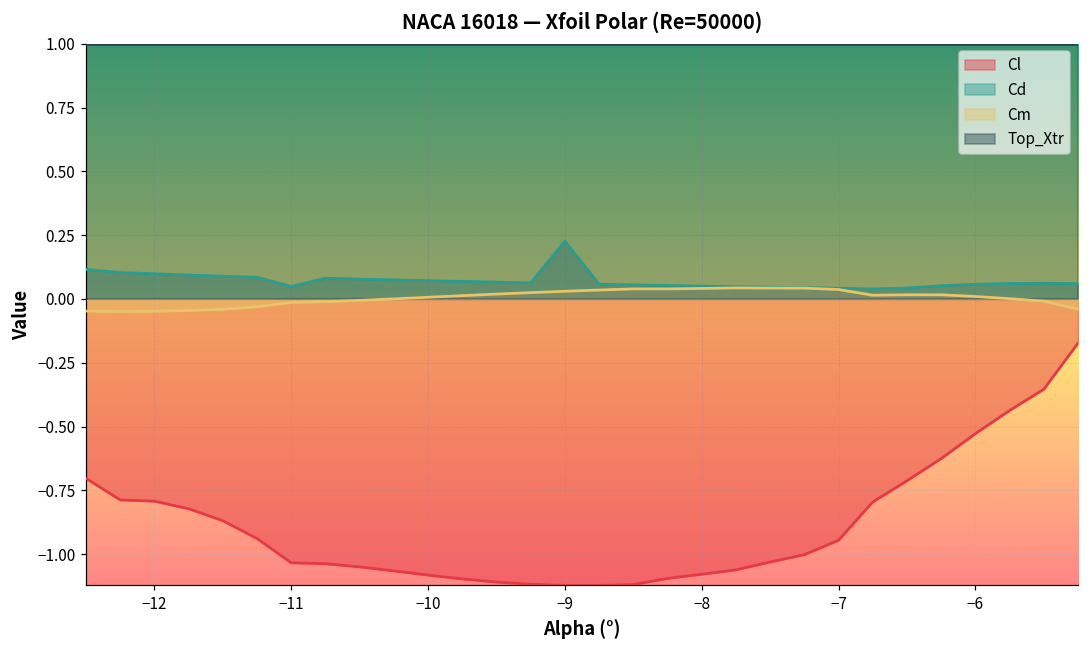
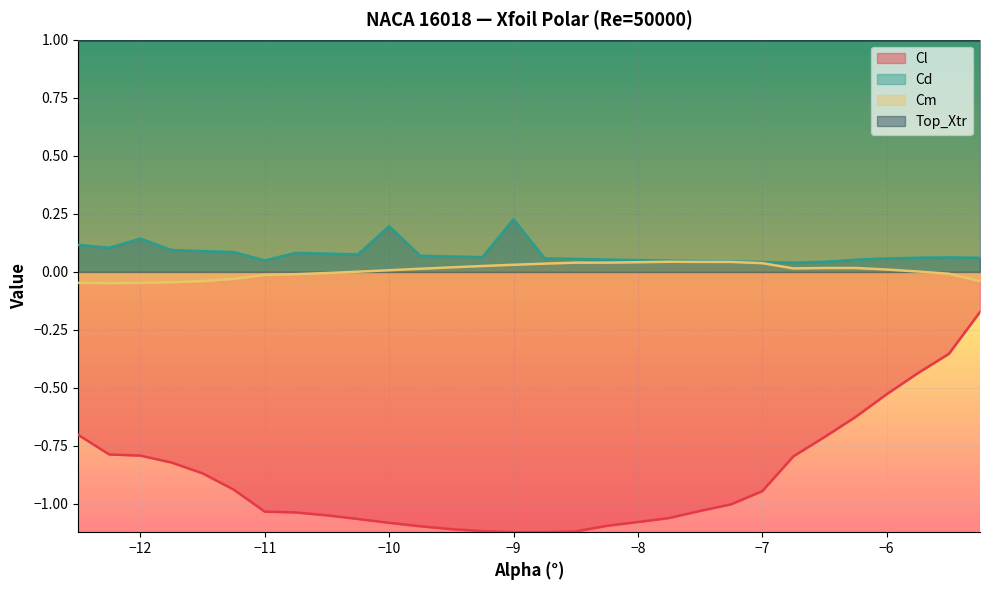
Cd, −12: 0.10 -> 0.14
Cd, −10: 0.07 -> 0.20
